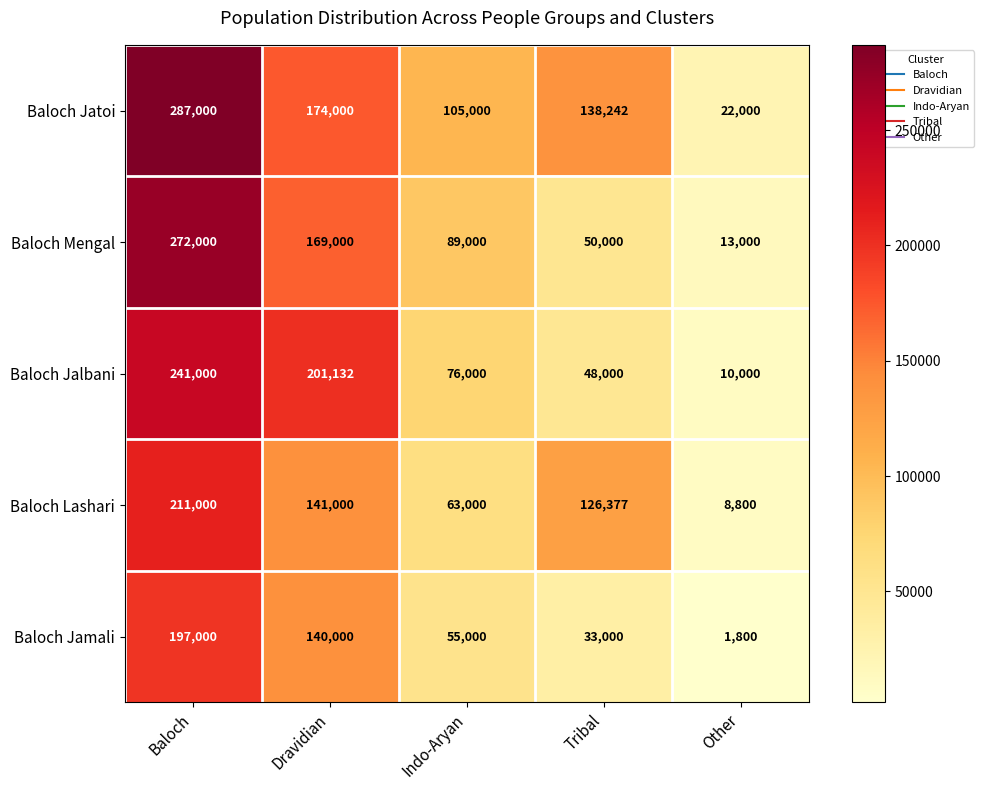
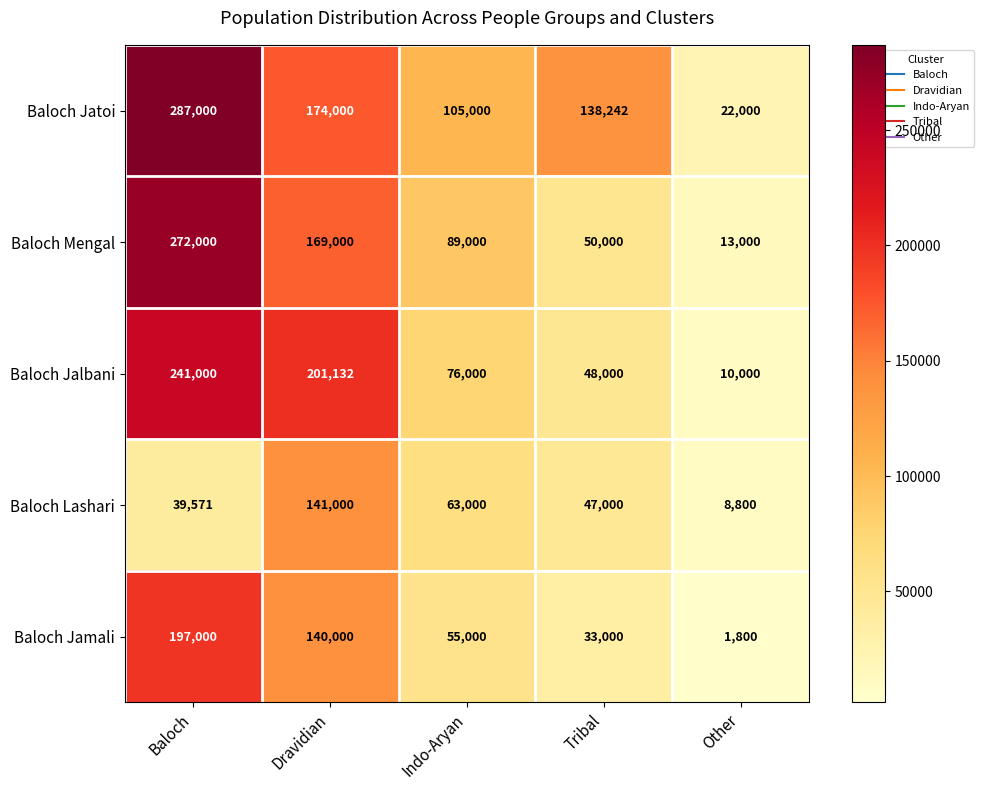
Baloch Lashari, Baloch: 211,000 -> 39,571
Baloch Lashari, Tribal: 126,377 -> 47,000
